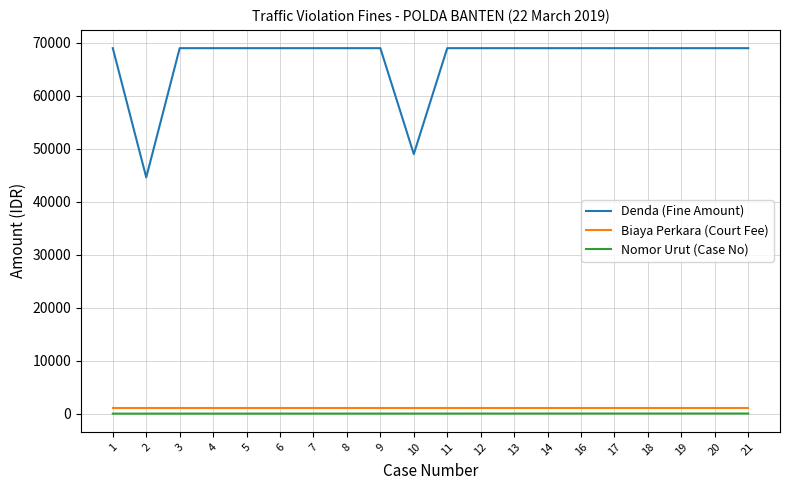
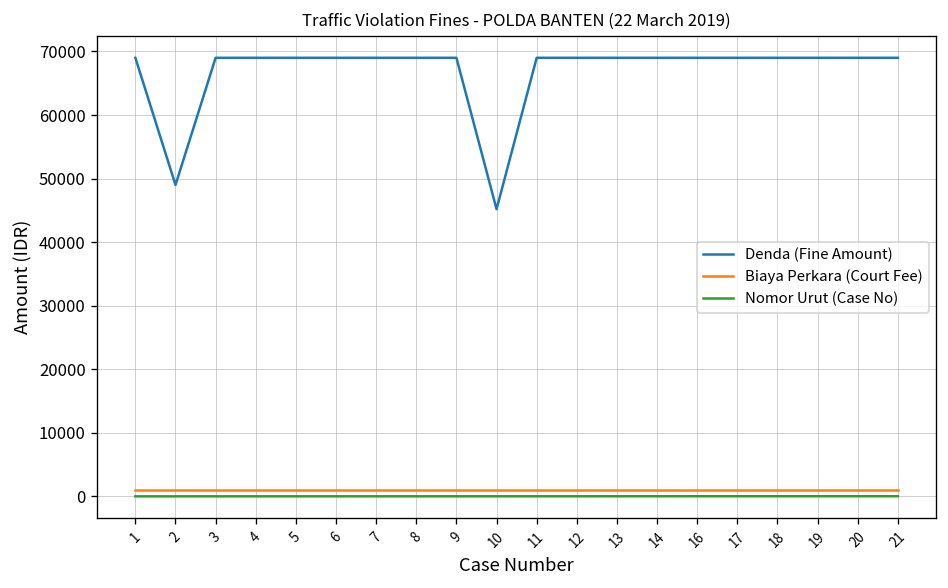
Denda (Fine Amount), 2: 45000 -> 49000
Denda (Fine Amount), 10: 49000 -> 45000
